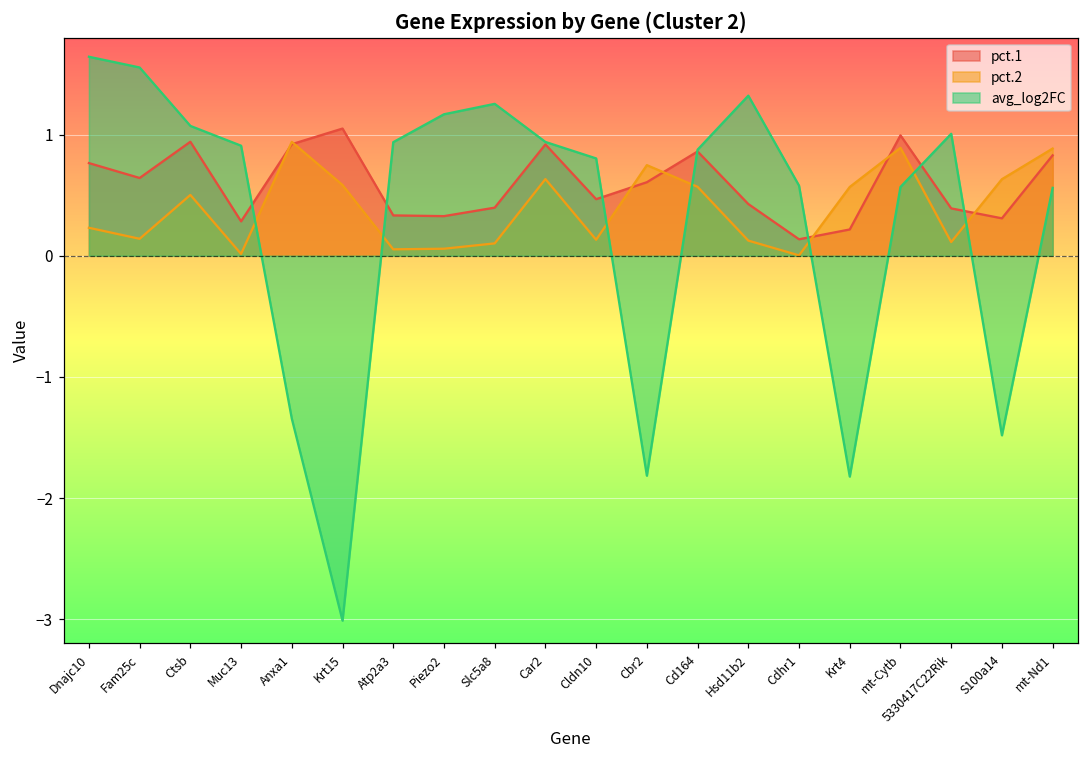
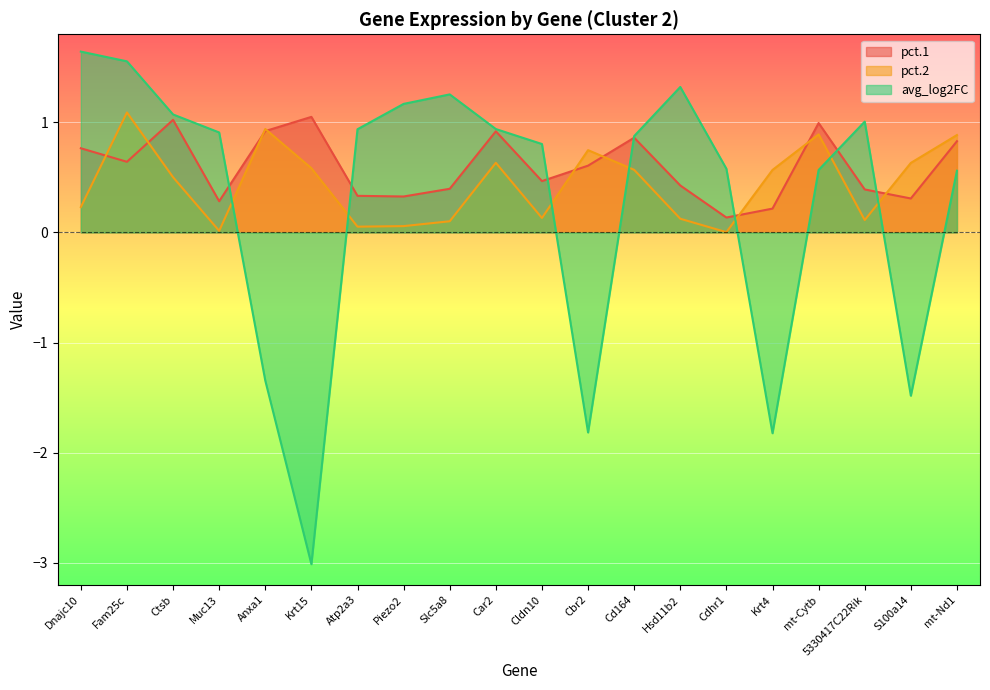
pct.2, Fam25c: 0.14 -> 1.09
pct.1, Ctsb: 0.94 -> 1.02
